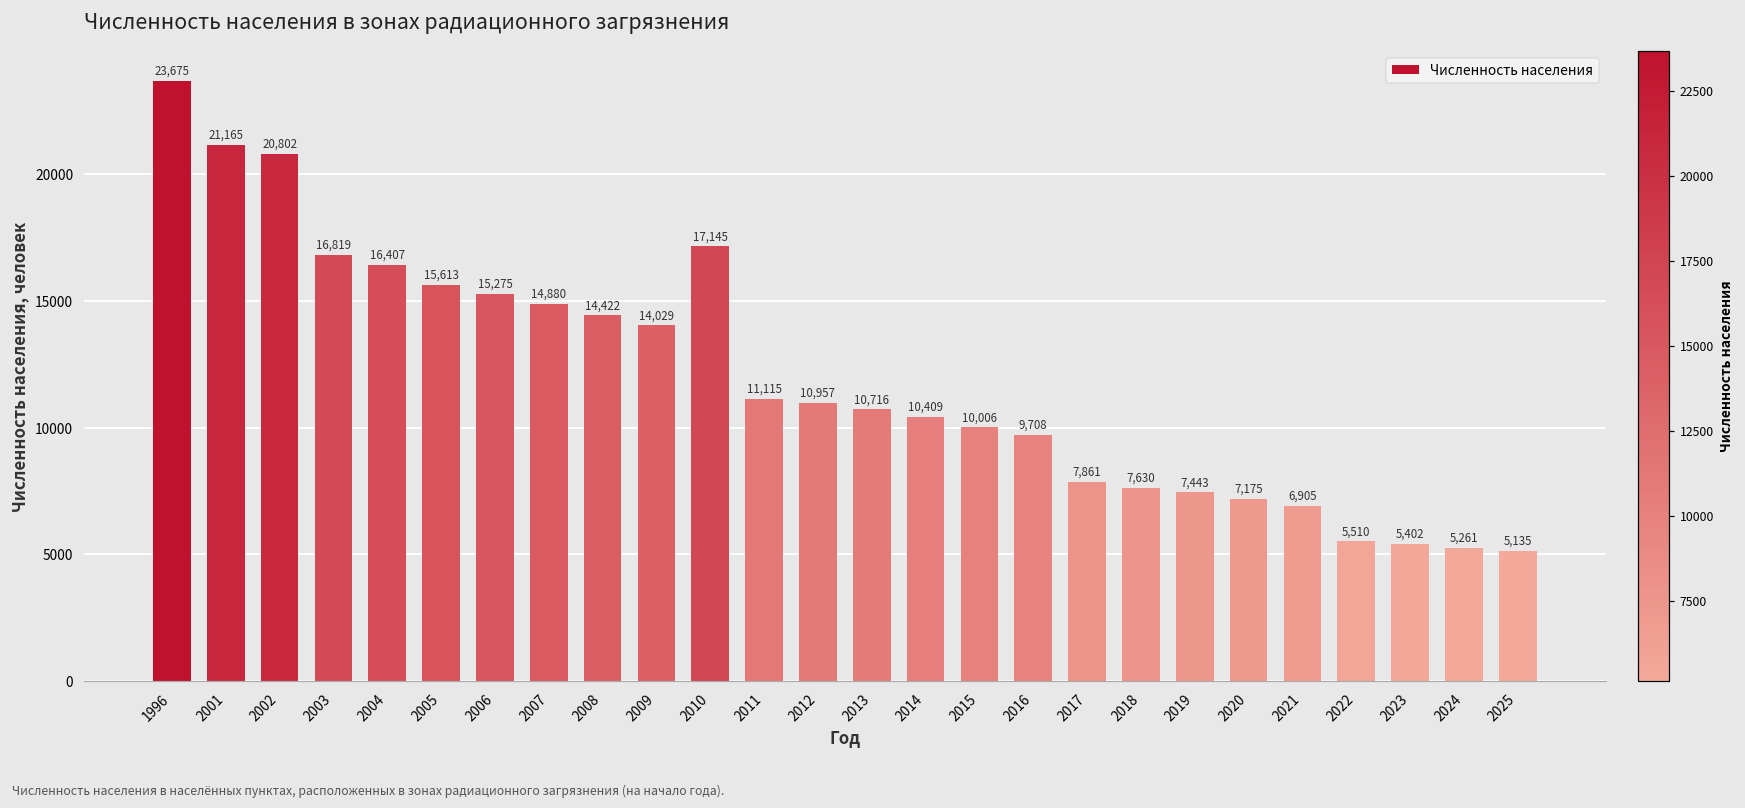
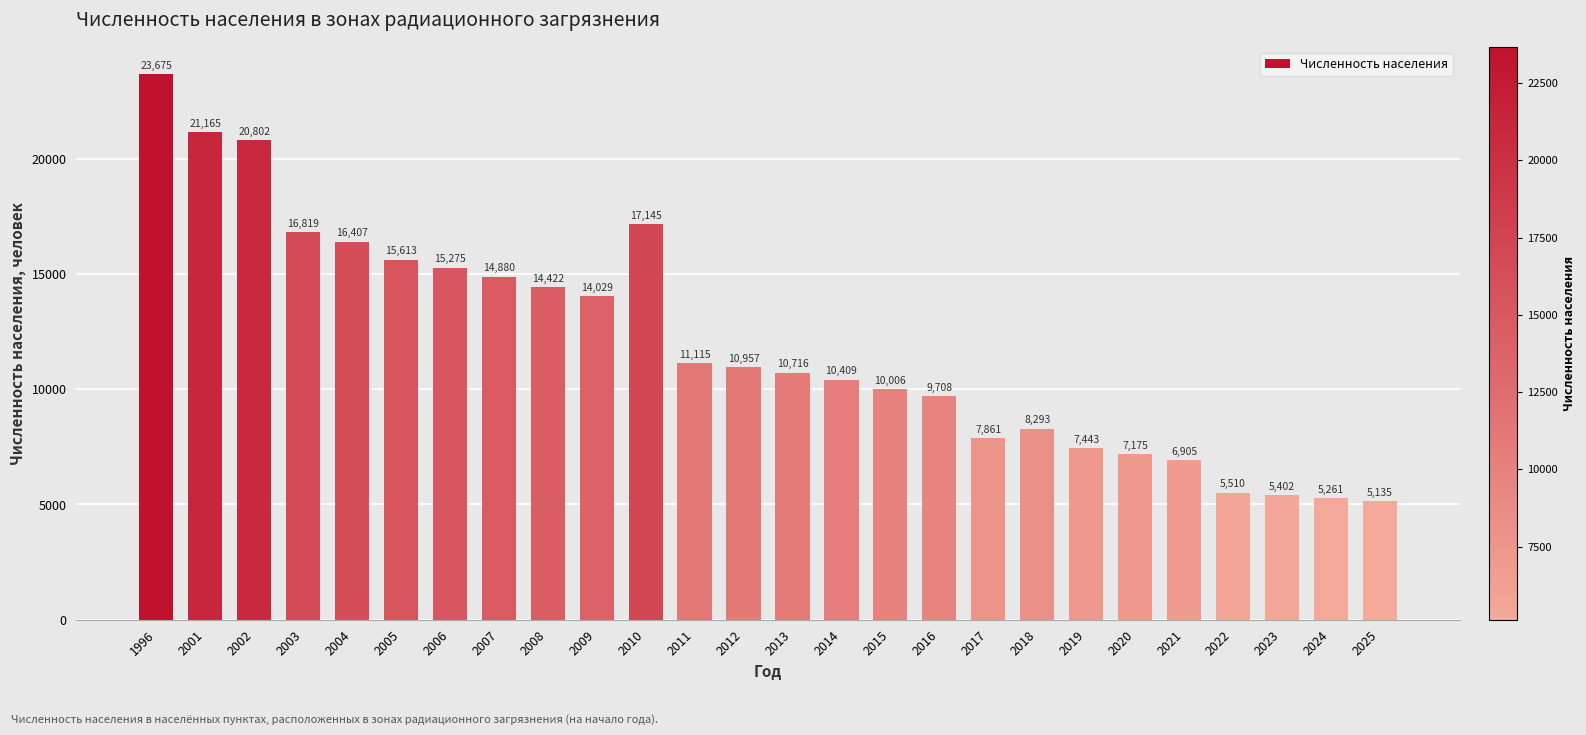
2018: 7,630 -> 8,293
